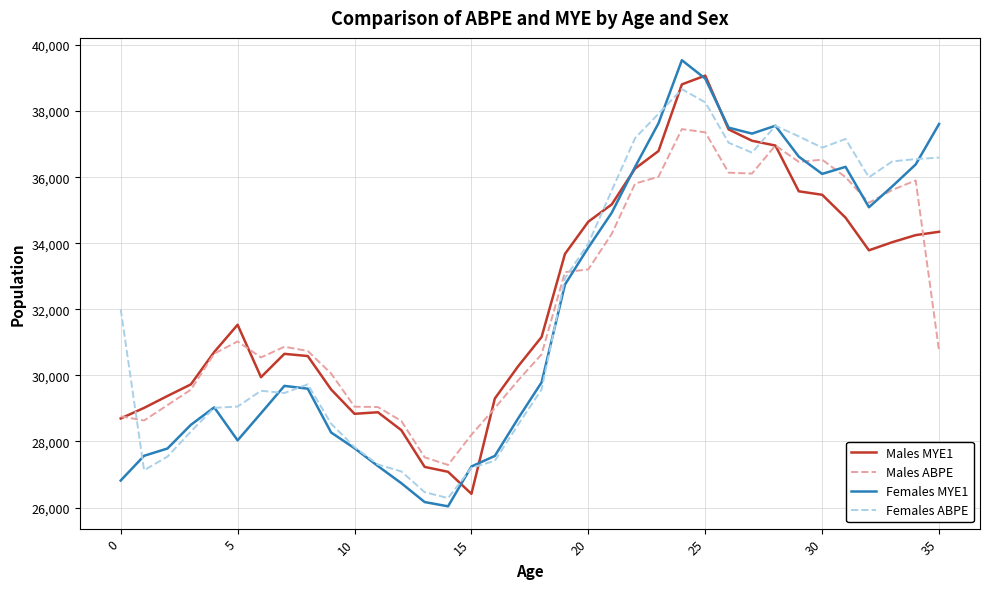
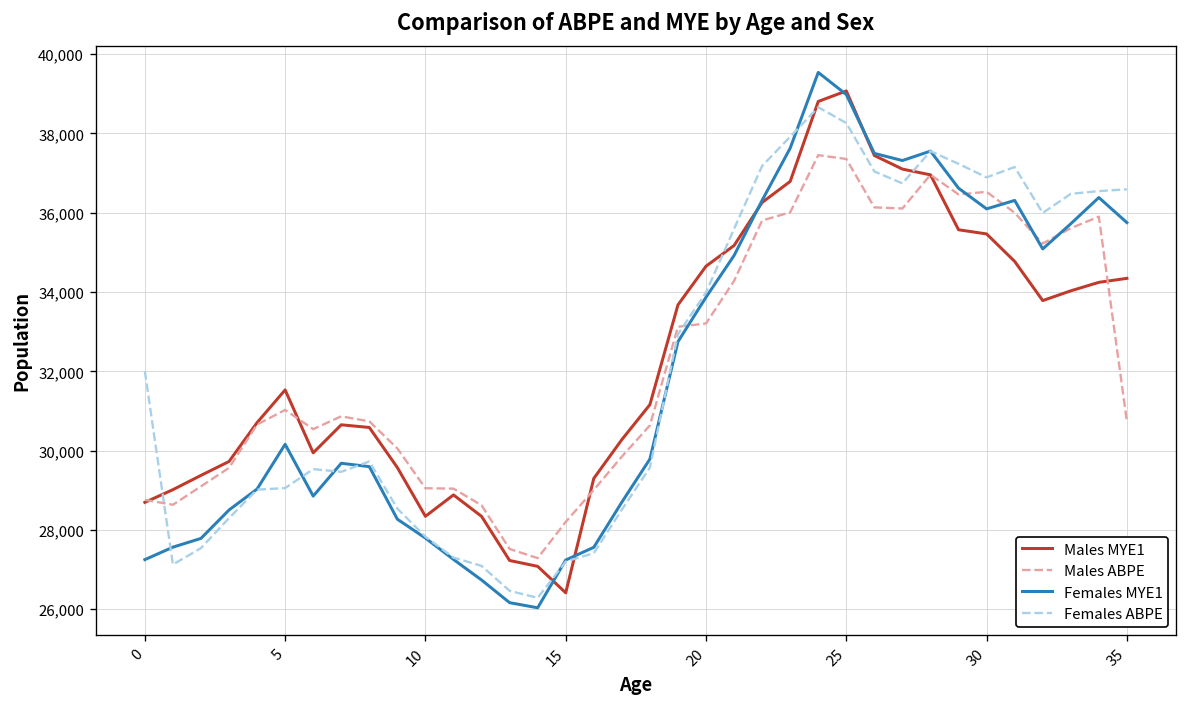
Females MYE1, 0: 26,800 -> 27,300
Females MYE1, 5: 28,000 -> 30,200
Males MYE1, 10: 28,800 -> 28,300
Females MYE1, 35: 37,600 -> 35,800
